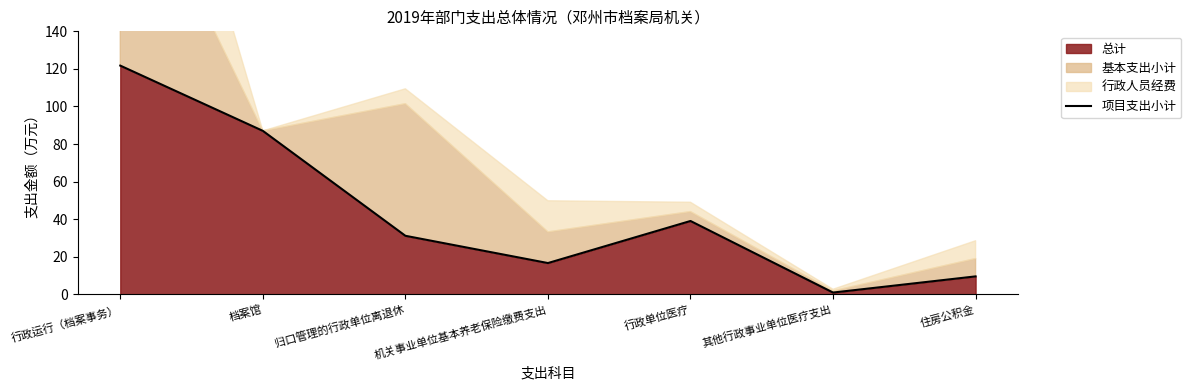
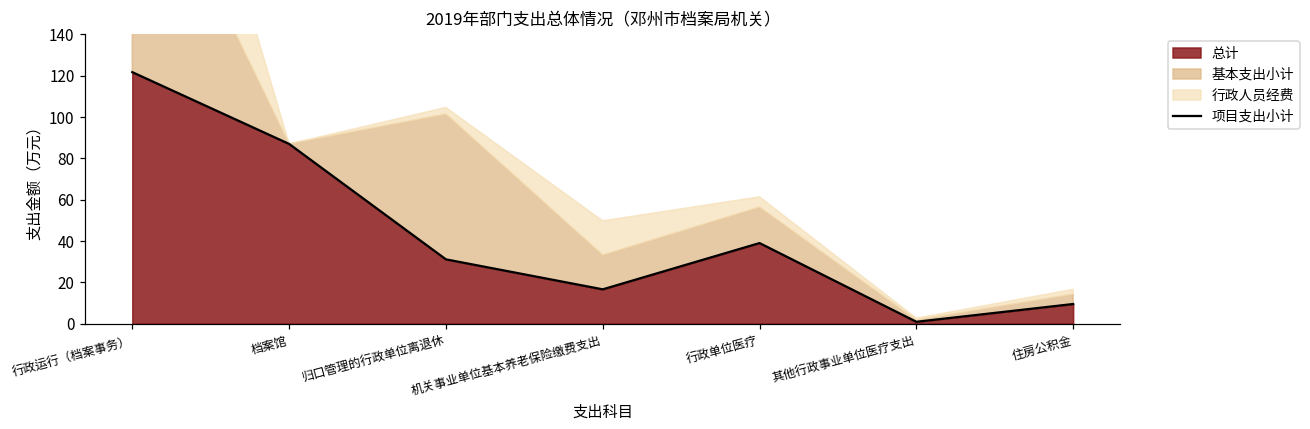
行政人员经费, 归口管理的行政单位离退休: 8 -> 3
基本支出小计, 行政单位医疗: 5 -> 17
基本支出小计, 住房公积金: 9 -> 5
行政人员经费, 住房公积金: 9 -> 2
